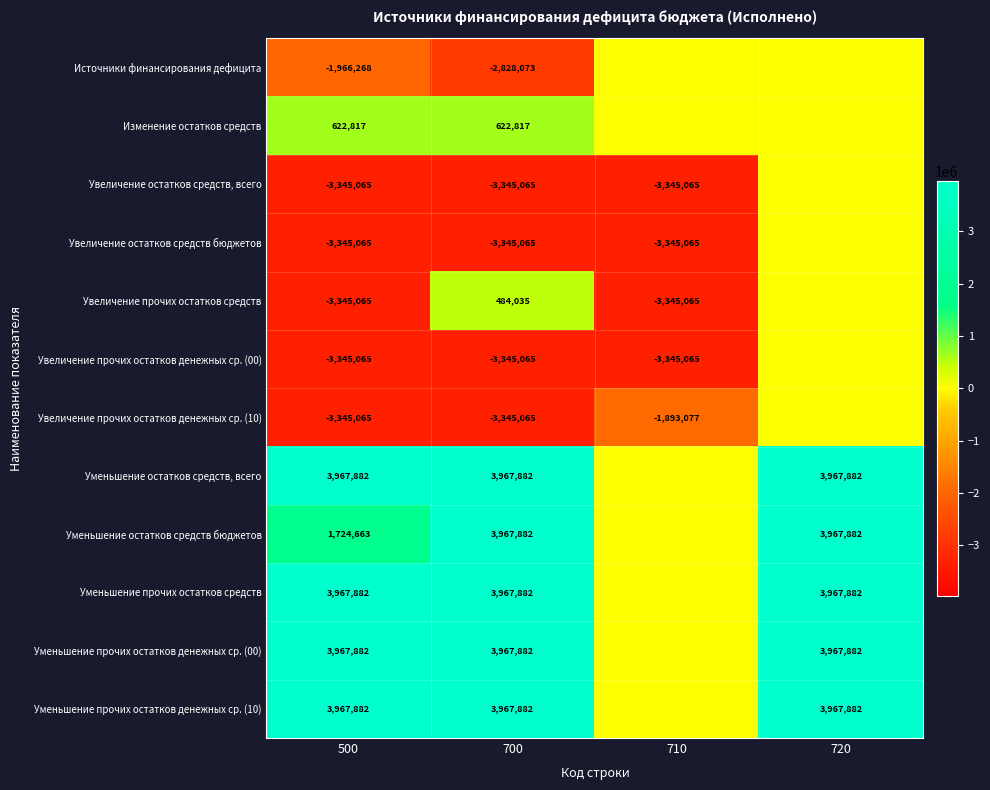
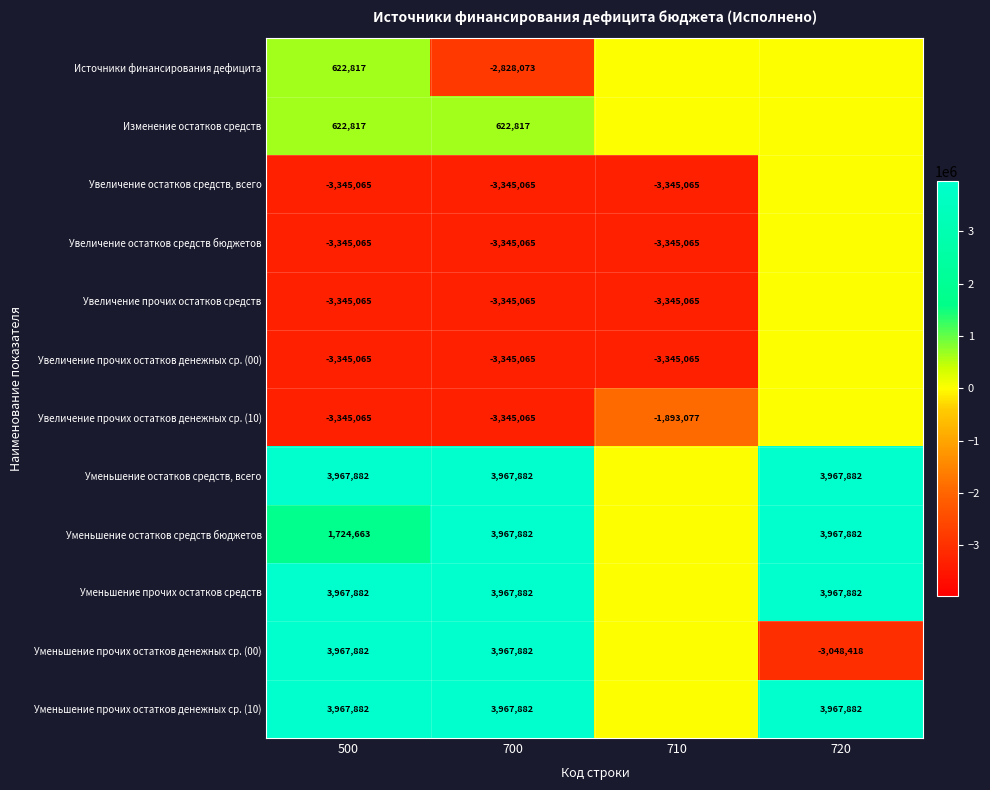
Источники финансирования дефицита, 500: -1,966,268 -> 622,817
Увеличение прочих остатков средств, 700: 484,035 -> -3,345,065
Уменьшение прочих остатков денежных ср. (00), 720: 3,967,882 -> -3,048,418
